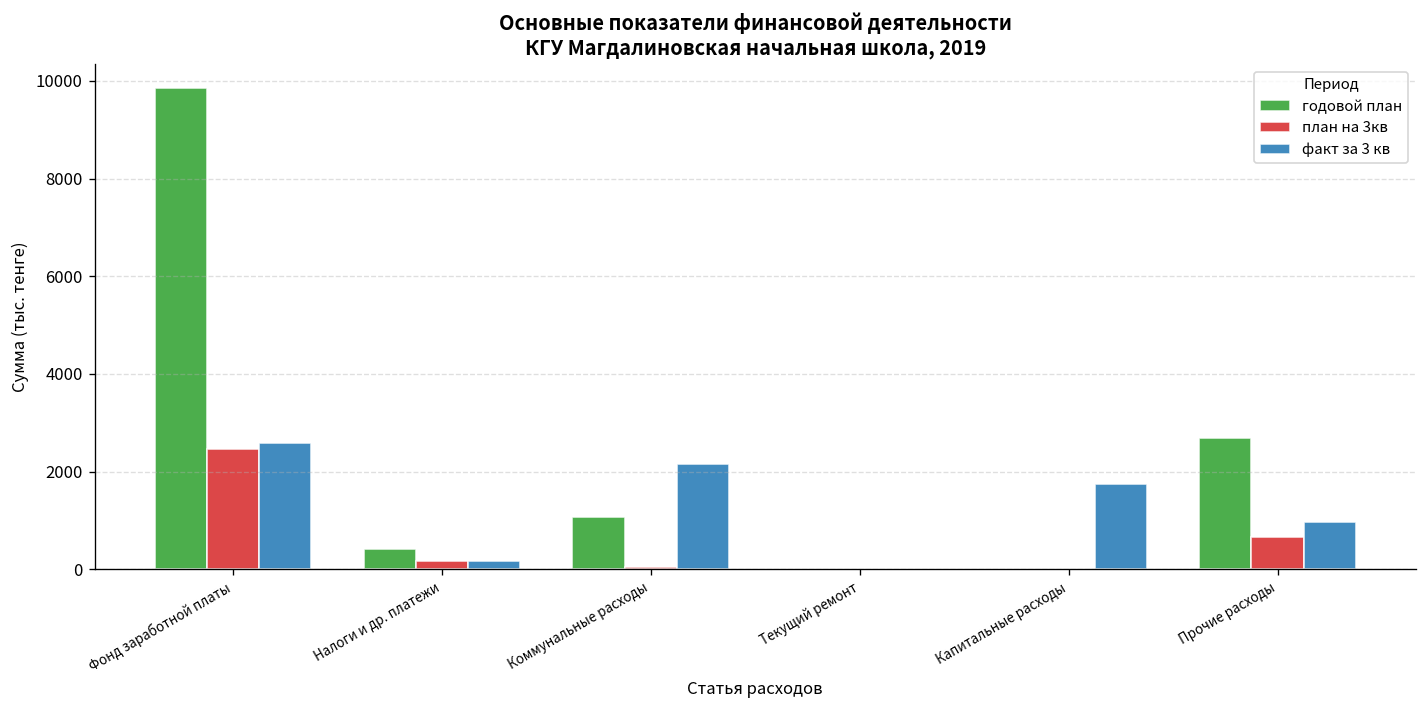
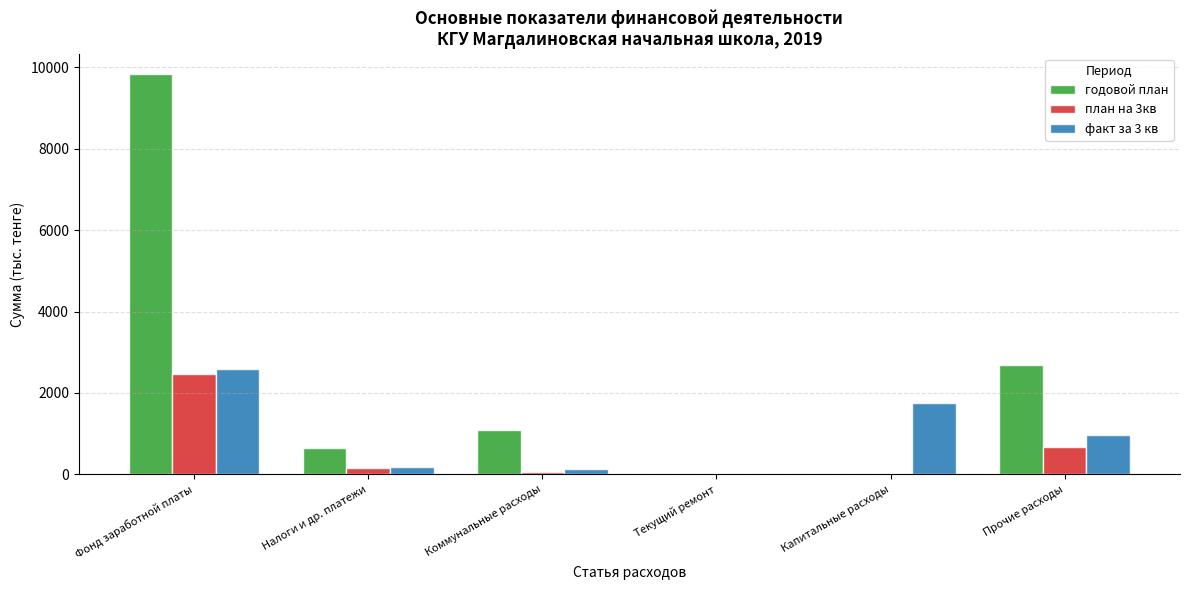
годовой план, Налоги и др. платежи: 400 -> 700
факт за 3 кв, Коммунальные расходы: 2200 -> 100
